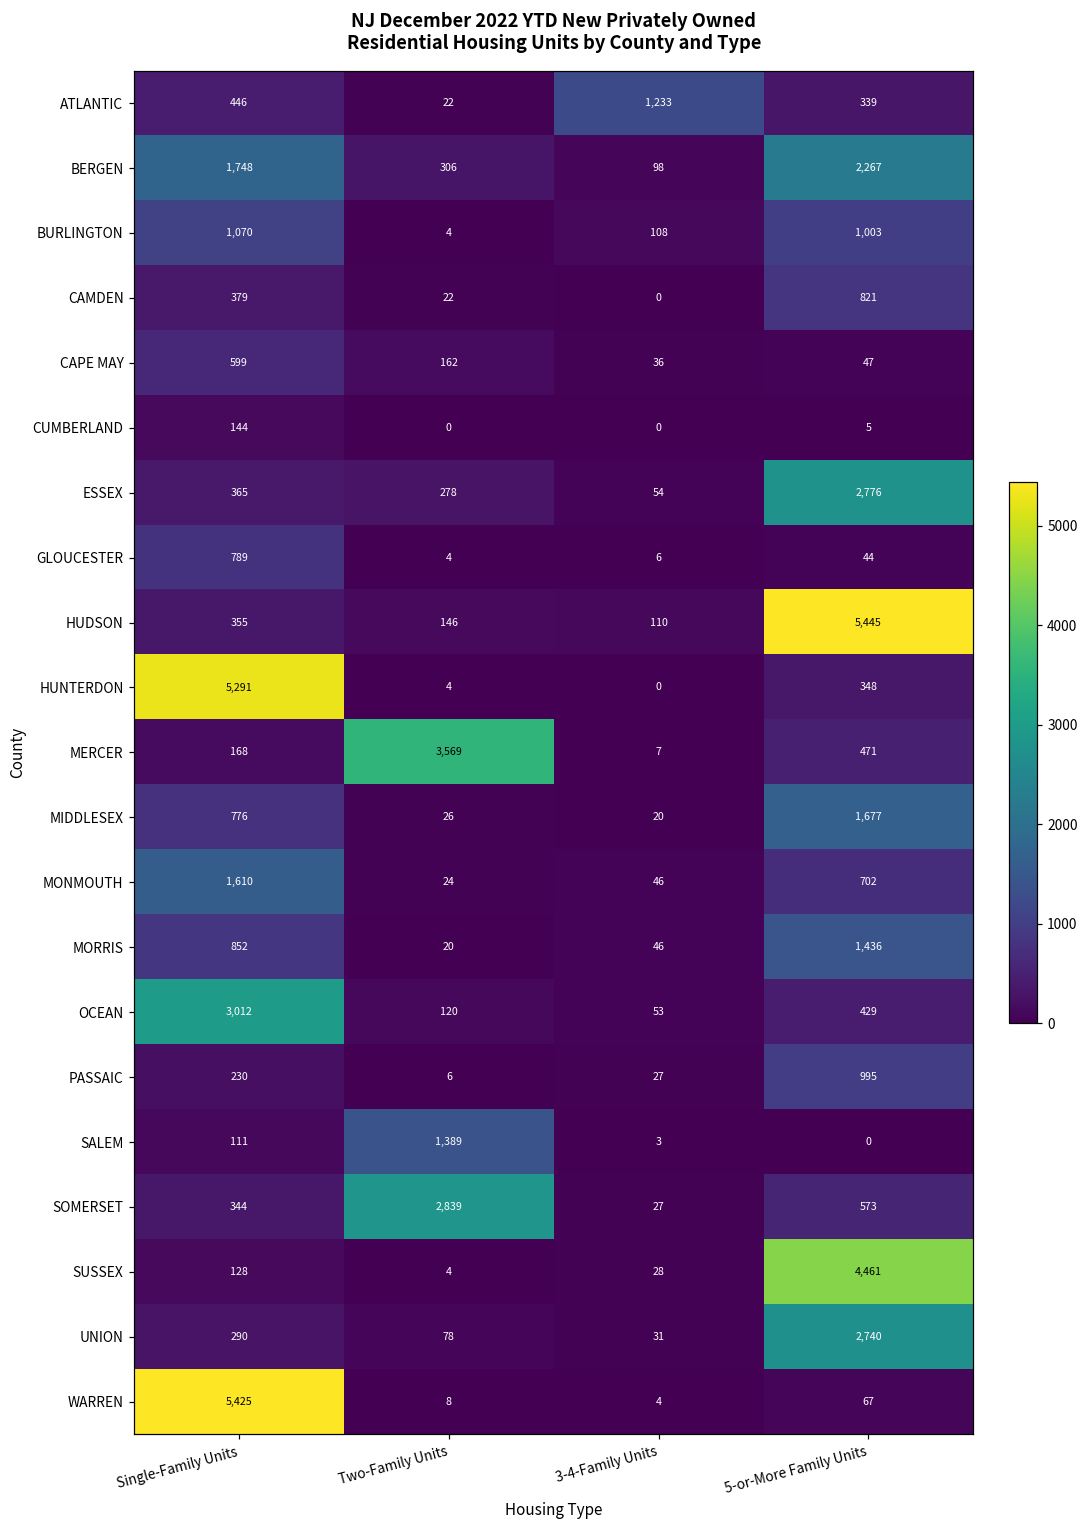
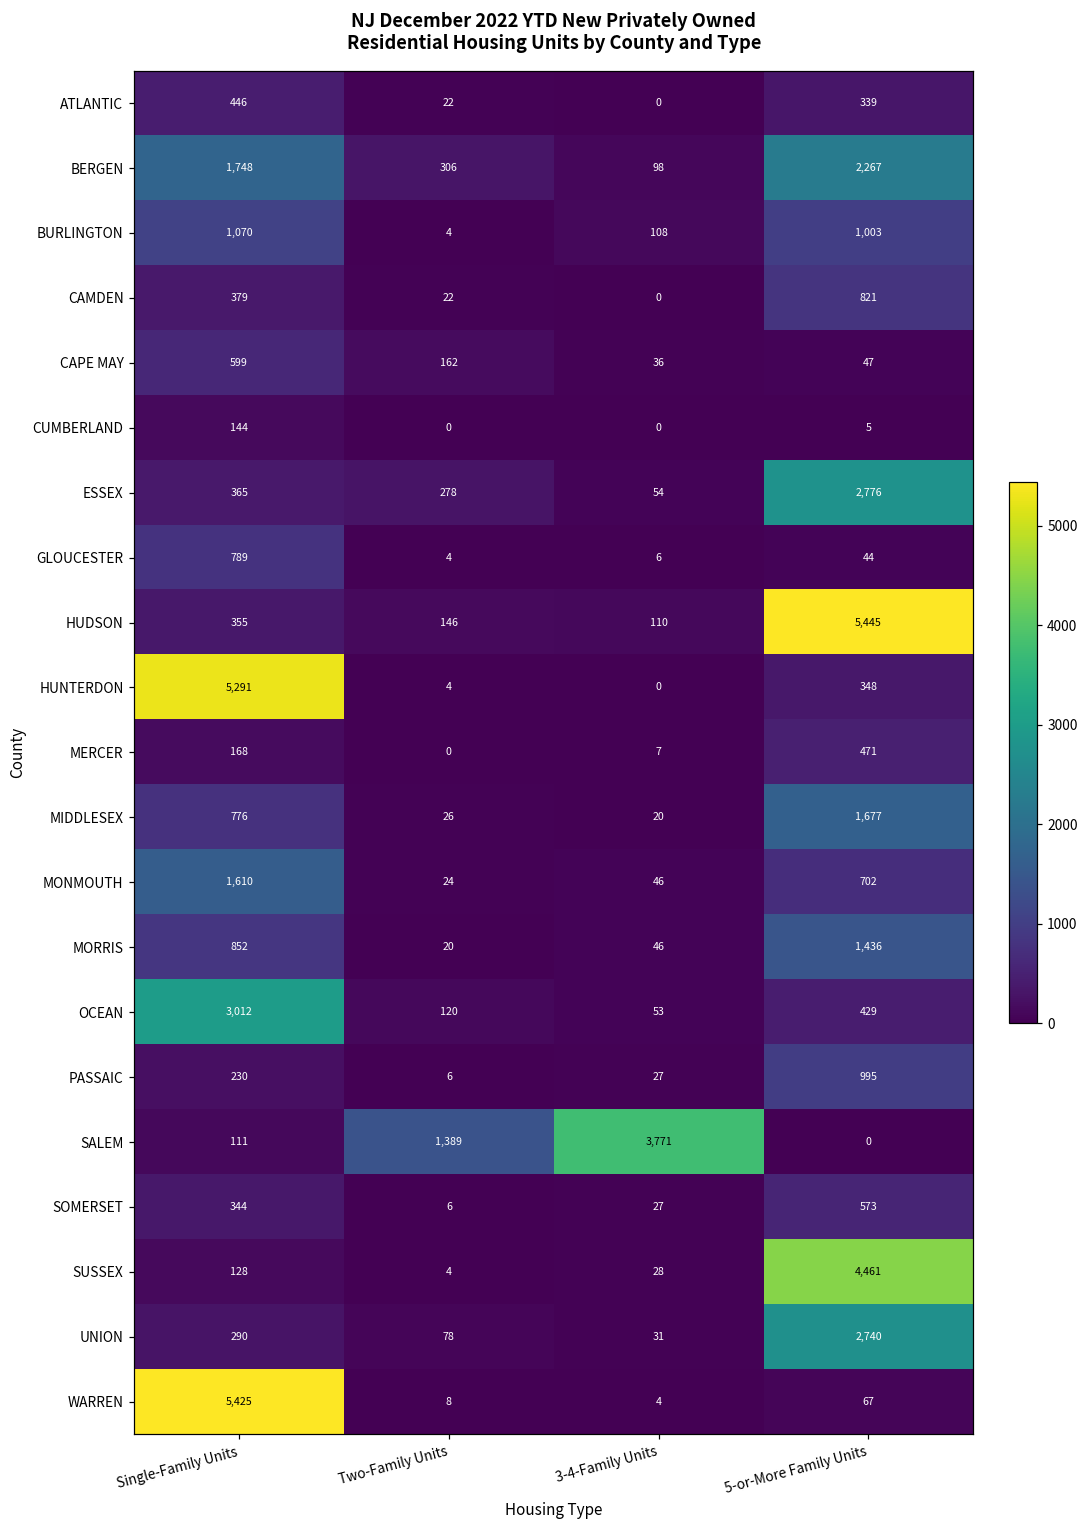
ATLANTIC, 3-4-Family Units: 1,233 -> 0
MERCER, Two-Family Units: 3,569 -> 0
SALEM, 3-4-Family Units: 3 -> 3,771
SOMERSET, Two-Family Units: 2,839 -> 6
